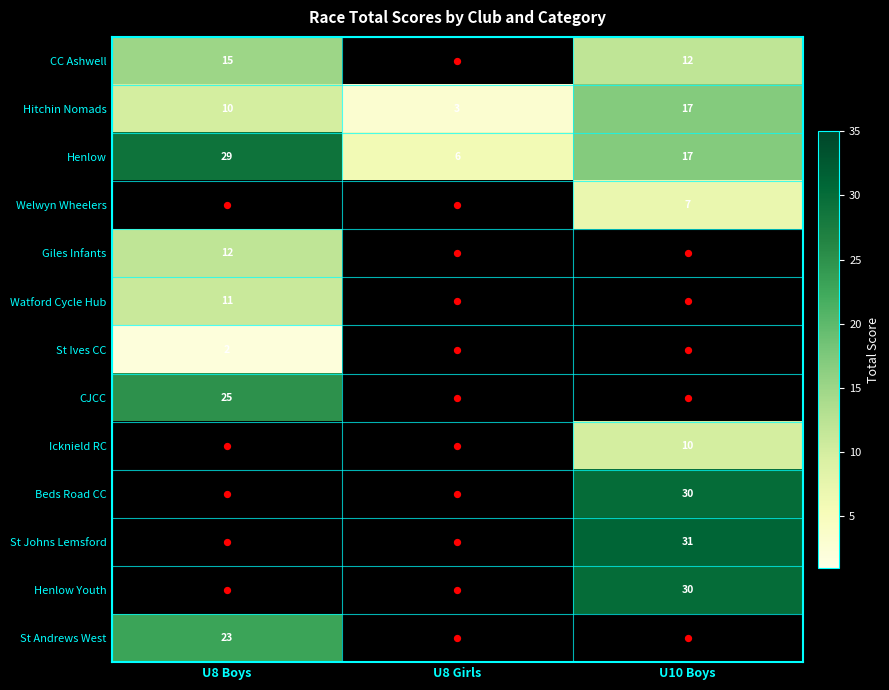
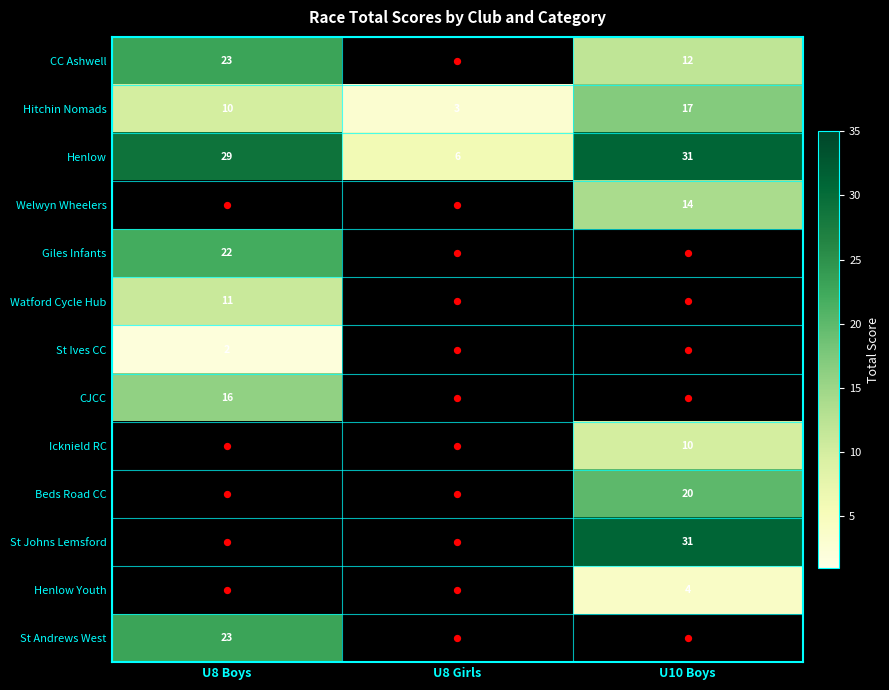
CC Ashwell, U8 Boys: 15 -> 23
Henlow, U10 Boys: 17 -> 31
Welwyn Wheelers, U10 Boys: 7 -> 14
Giles Infants, U8 Boys: 12 -> 22
CJCC, U8 Boys: 25 -> 16
Beds Road CC, U10 Boys: 30 -> 20
Henlow Youth, U10 Boys: 30 -> 4
